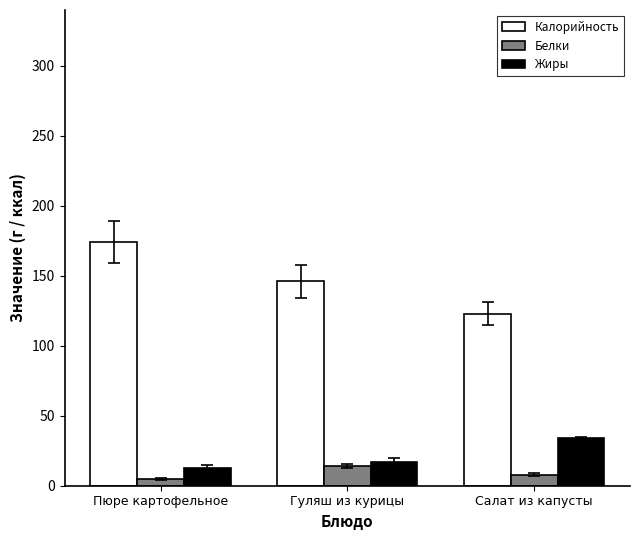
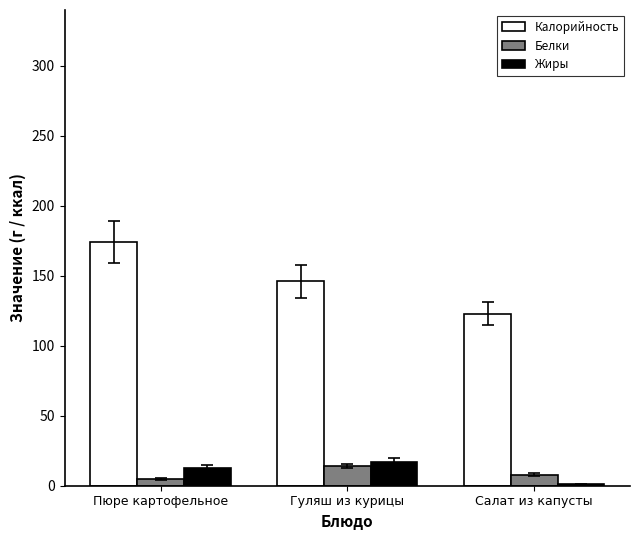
Жиры, Салат из капусты: 34 -> 1
